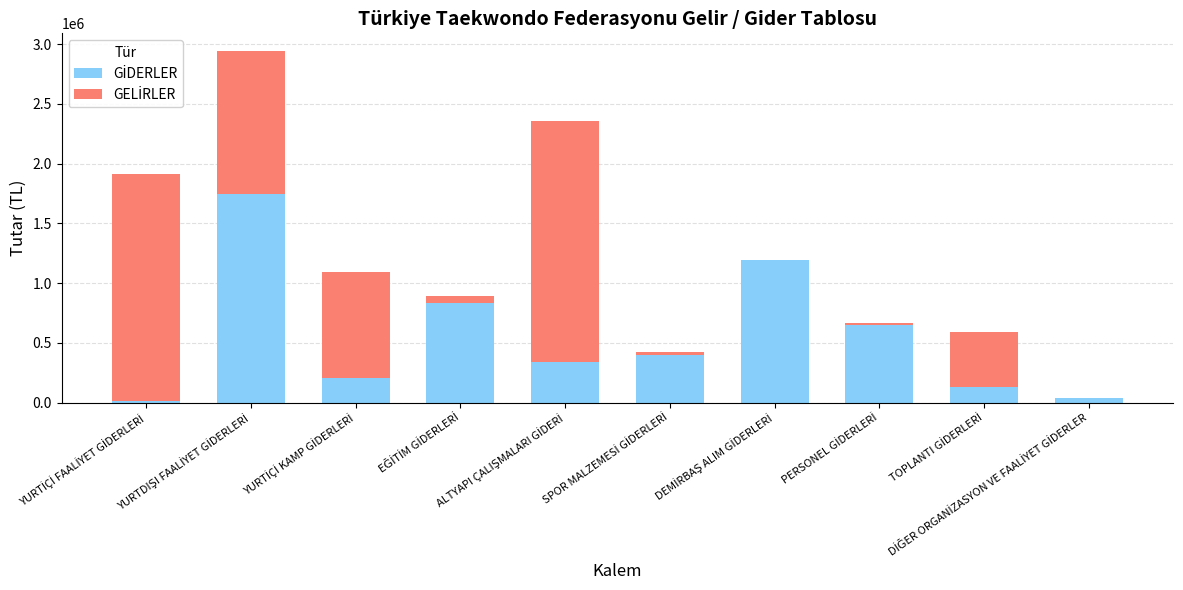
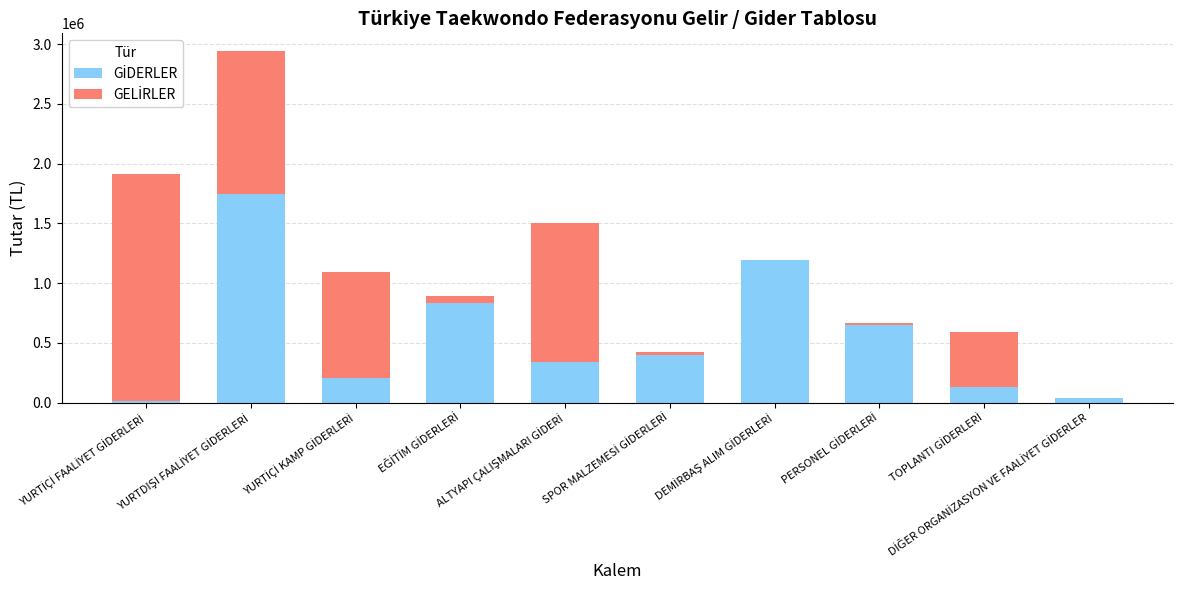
GELİRLER, ALTYAPI ÇALIŞMALARI GİDERİ: 2020000 -> 1170000
